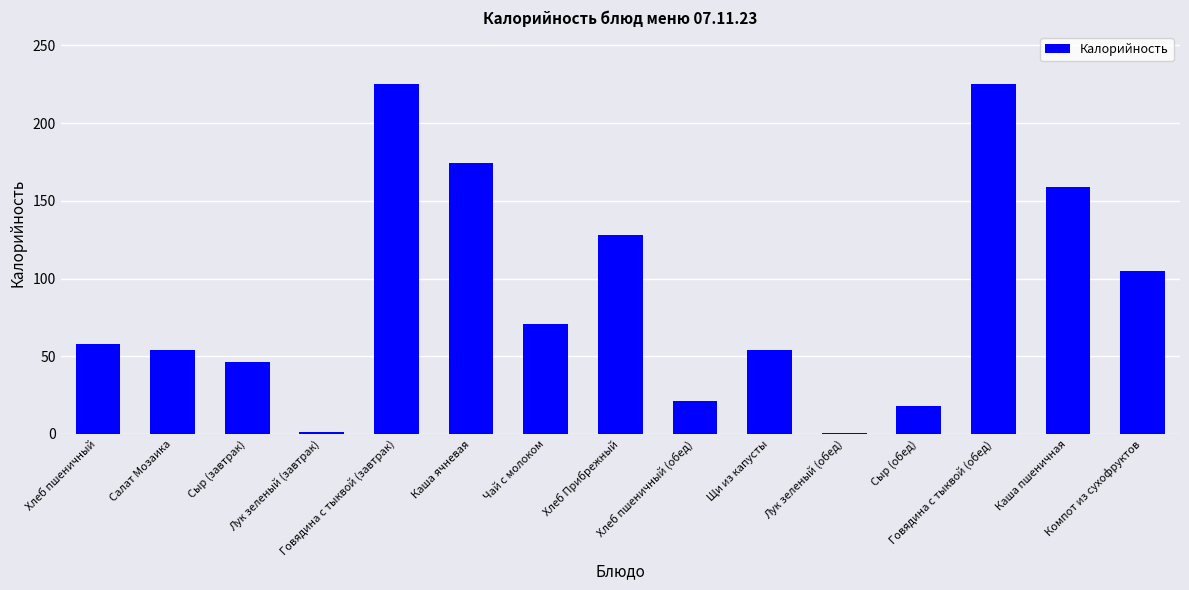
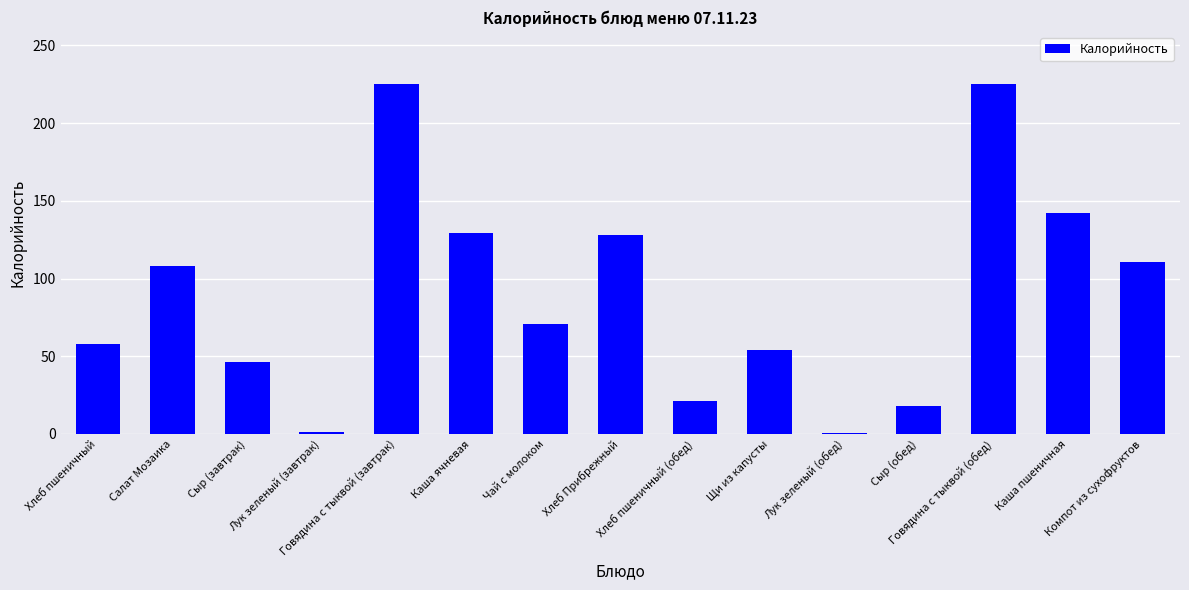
Салат Мозаика: 54 -> 108
Каша ячневая: 175 -> 129
Каша пшеничная: 159 -> 142
Компот из сухофруктов: 105 -> 111
